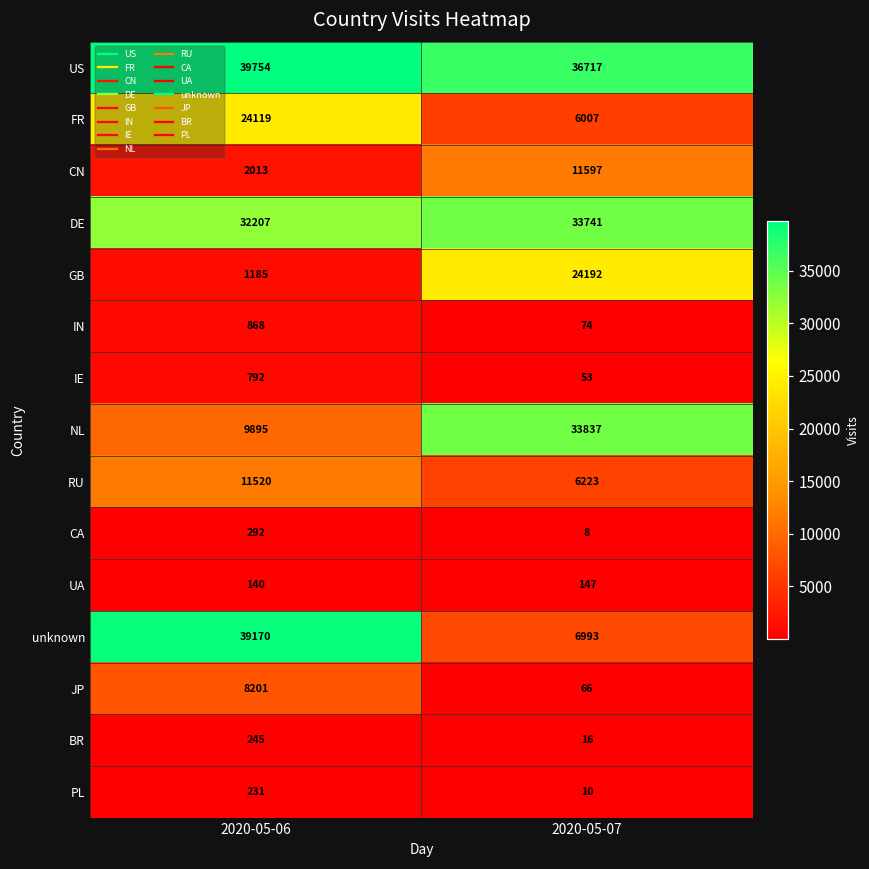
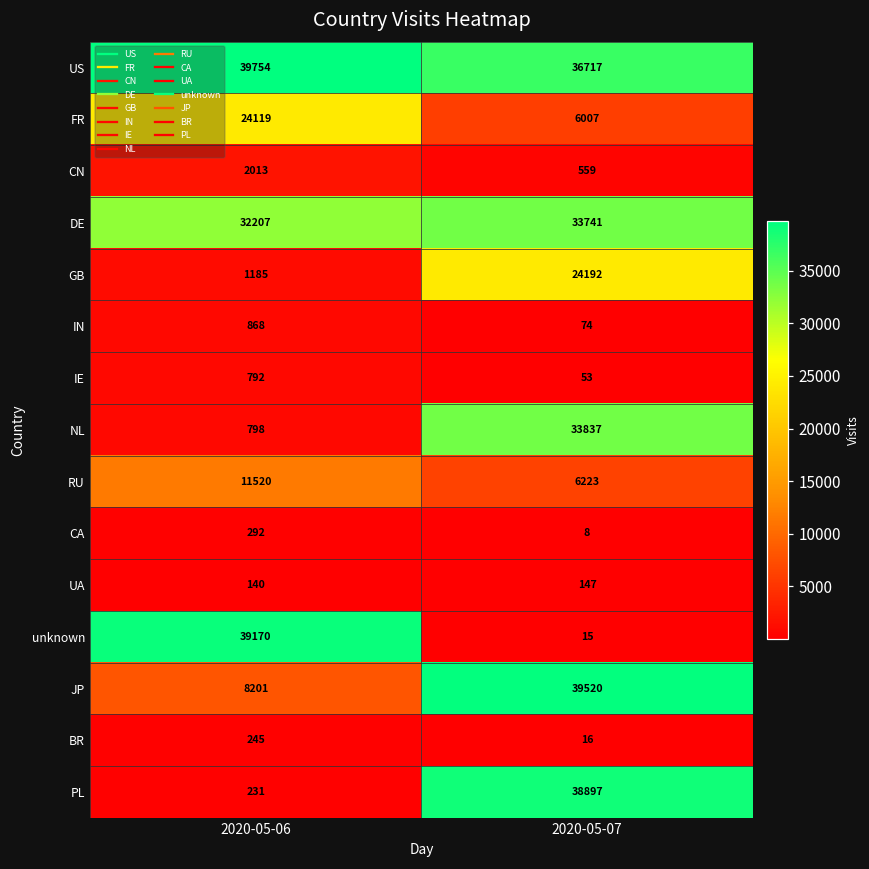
CN, 2020-05-07: 11597 -> 559
NL, 2020-05-06: 9895 -> 798
unknown, 2020-05-07: 6993 -> 15
JP, 2020-05-07: 66 -> 39520
PL, 2020-05-07: 10 -> 38897
